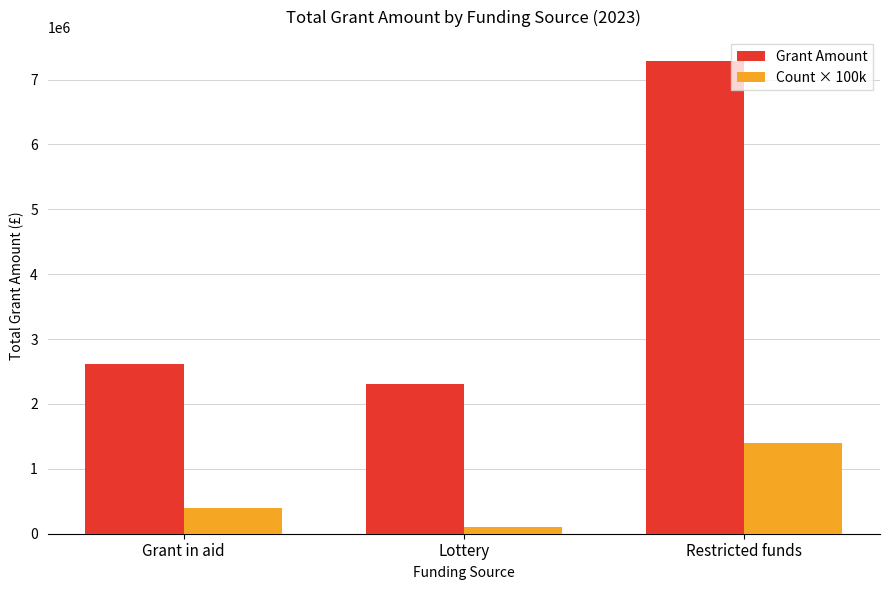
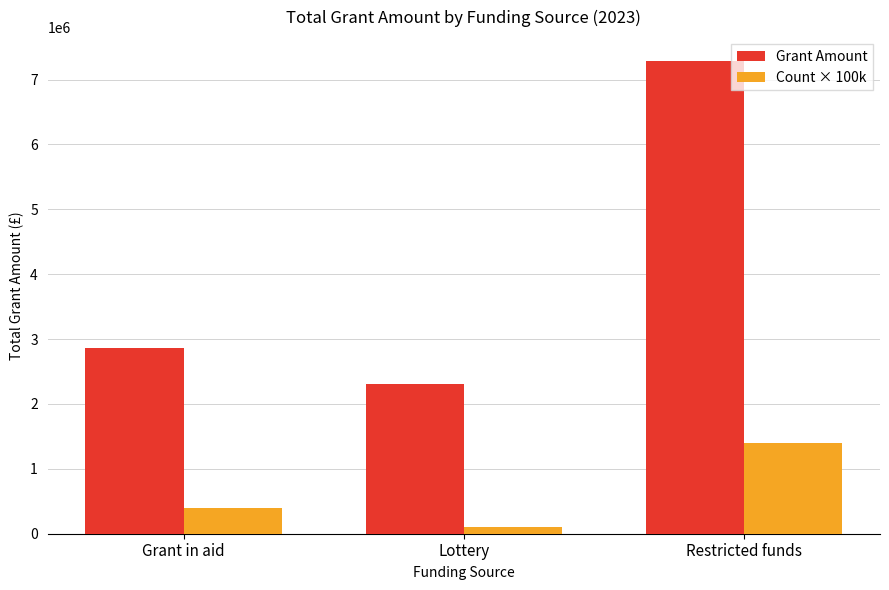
Grant Amount, Grant in aid: 2600000 -> 2900000
